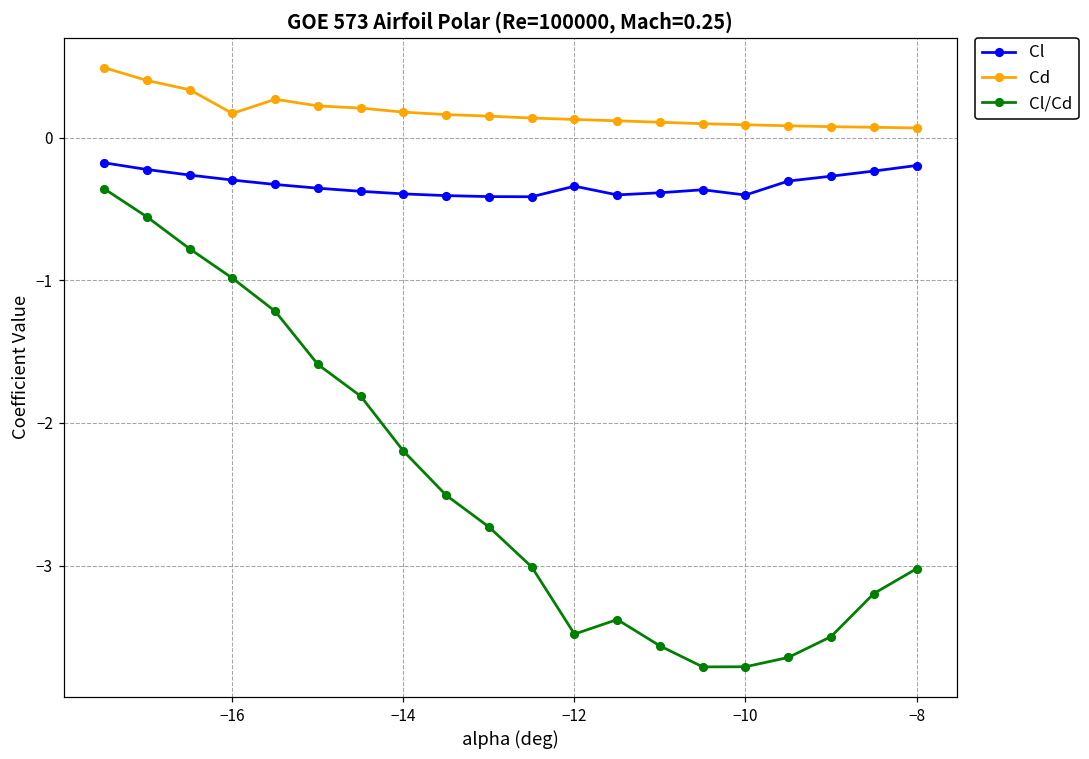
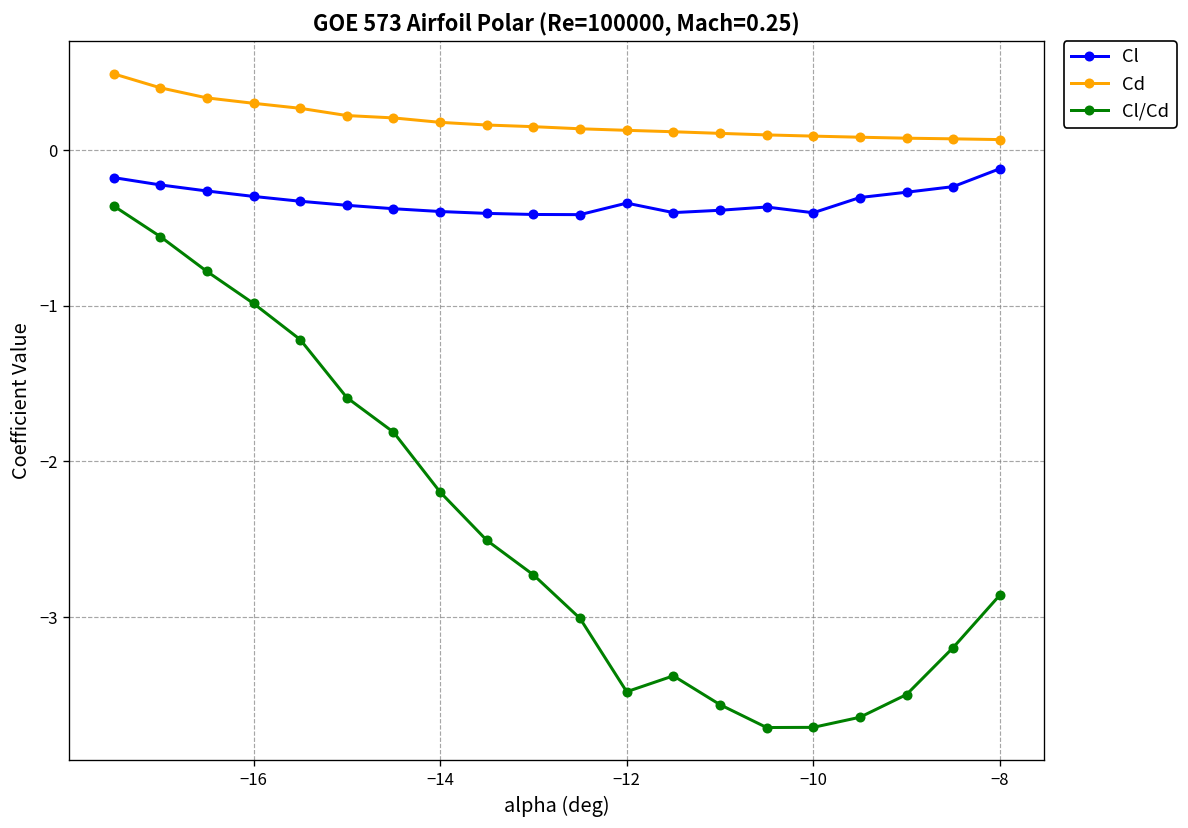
Cd, −16: 0.17 -> 0.30
Cl, −8: -0.20 -> -0.12
Cl/Cd, −8: -3.02 -> -2.86
